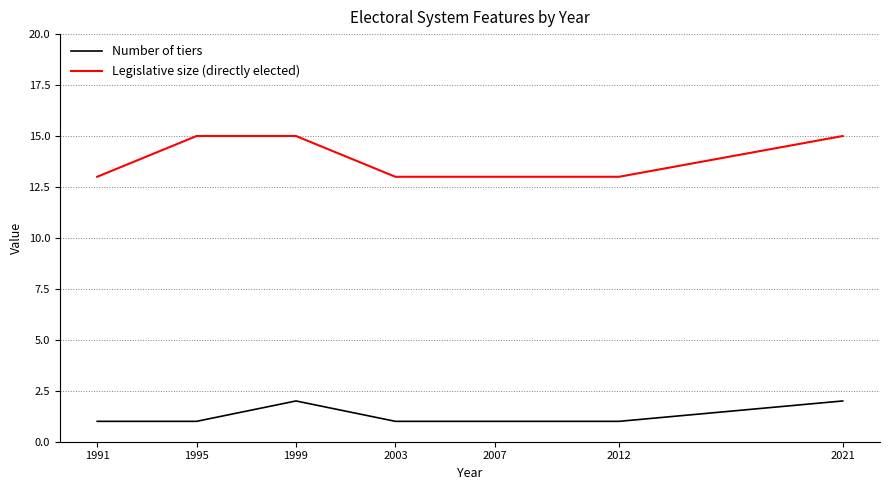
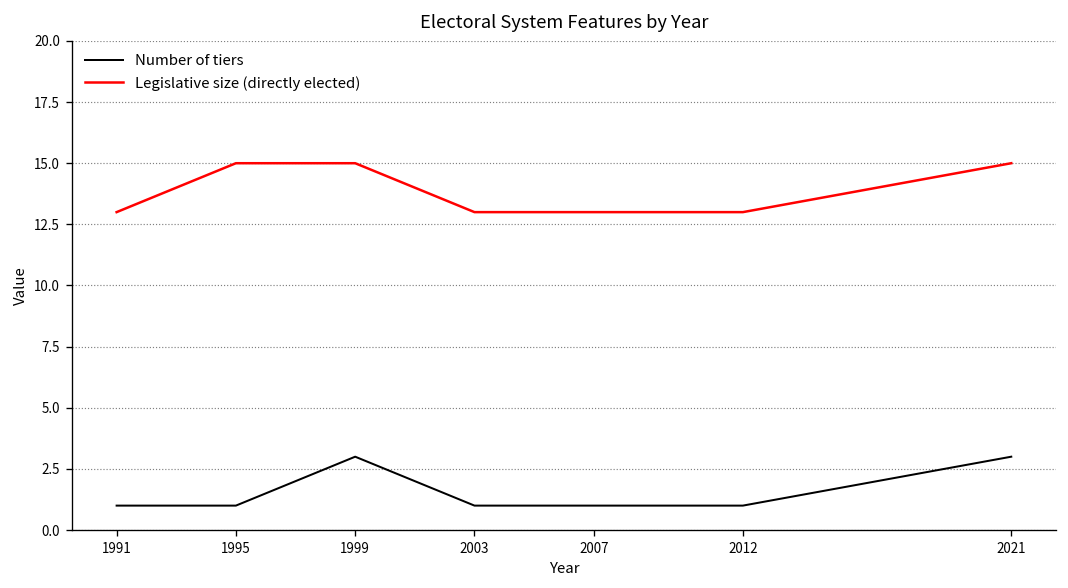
Number of tiers, 1999: 2 -> 3
Number of tiers, 2021: 2 -> 3
